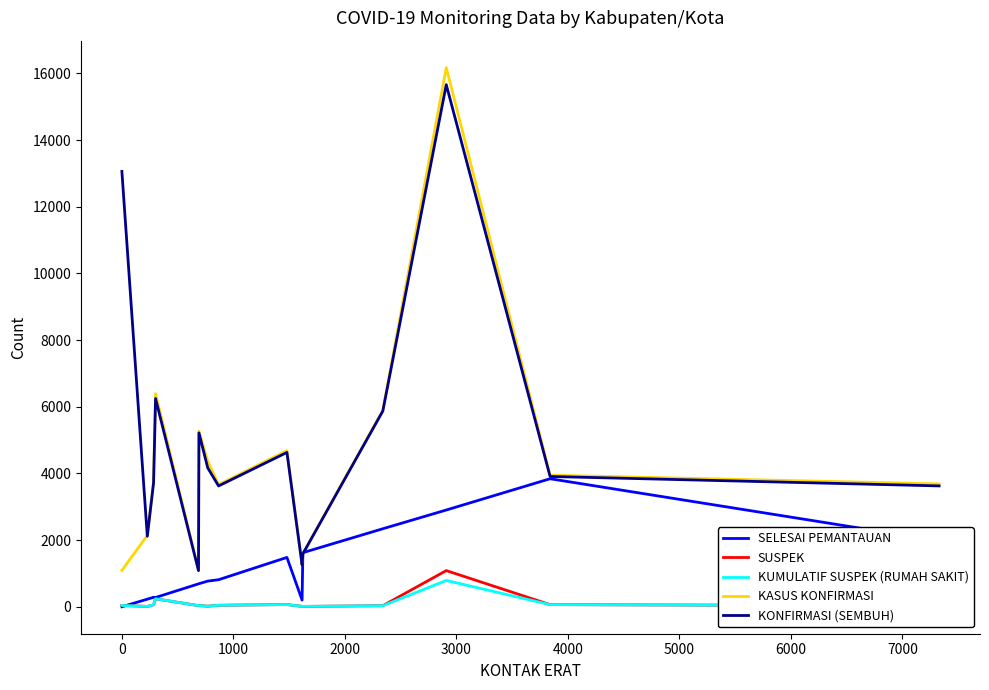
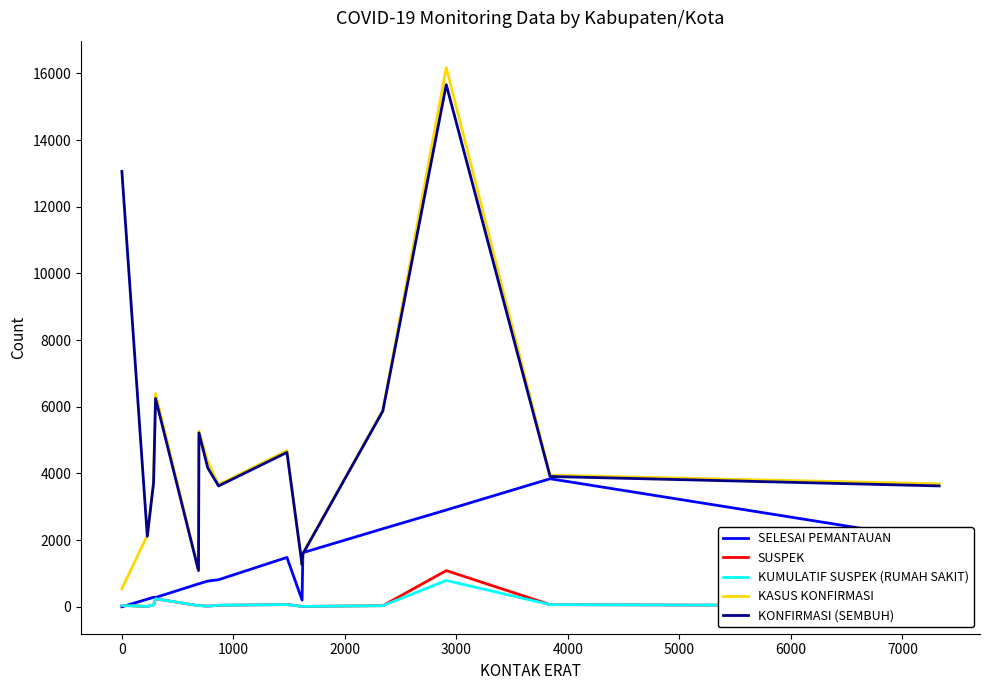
KASUS KONFIRMASI, 0: 1100 -> 500
